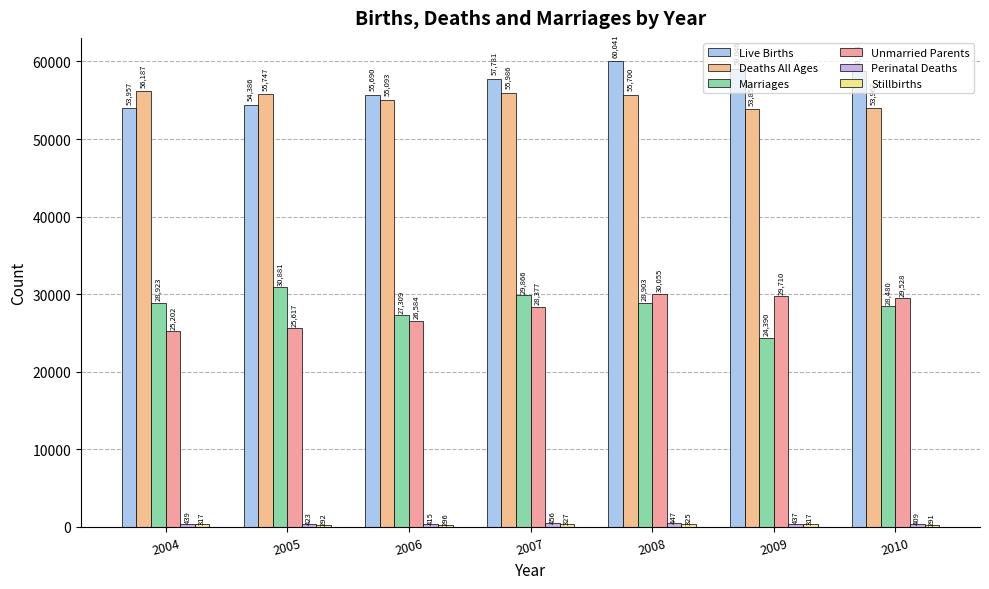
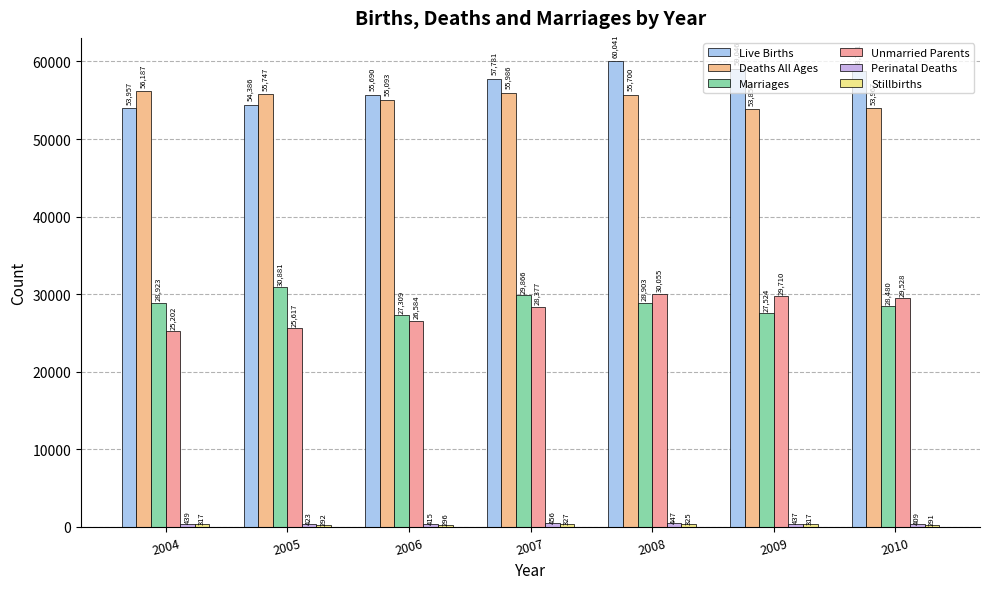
Marriages, 2009: 24,390 -> 27,524
